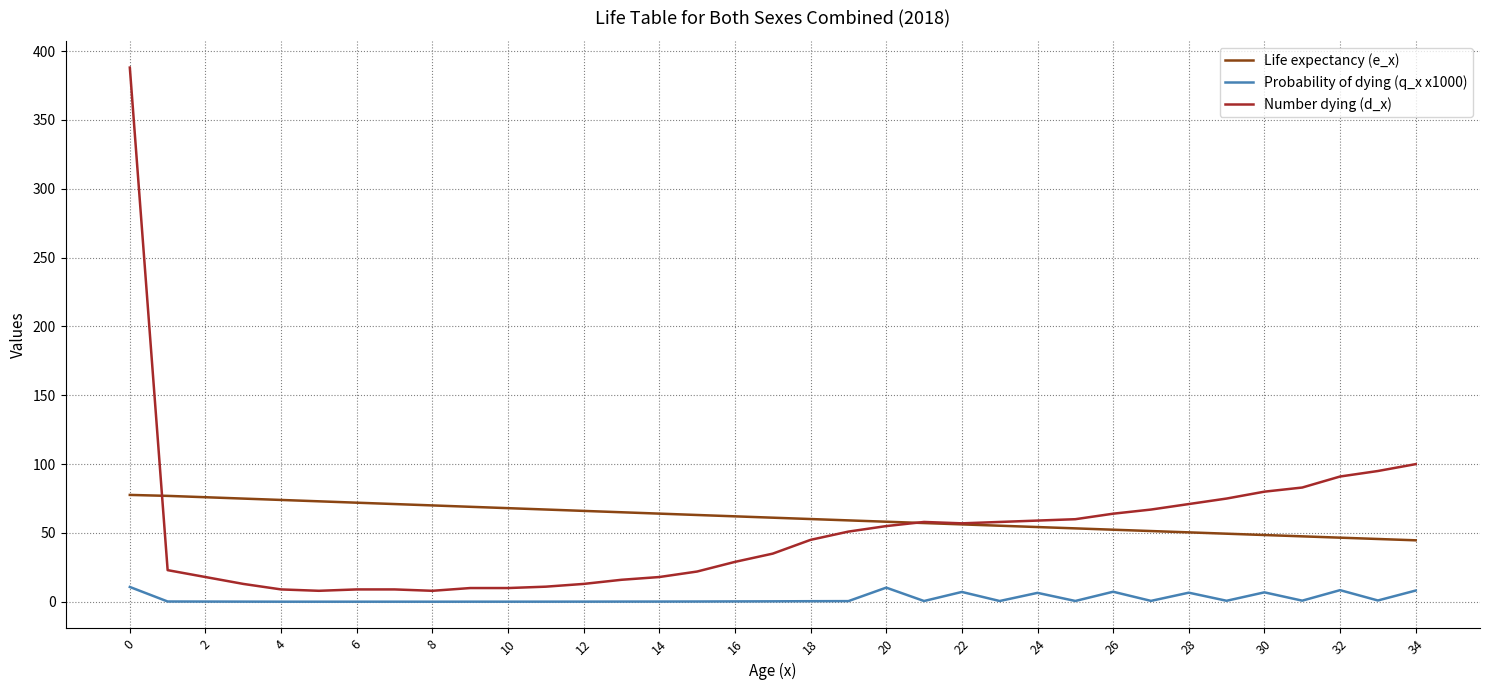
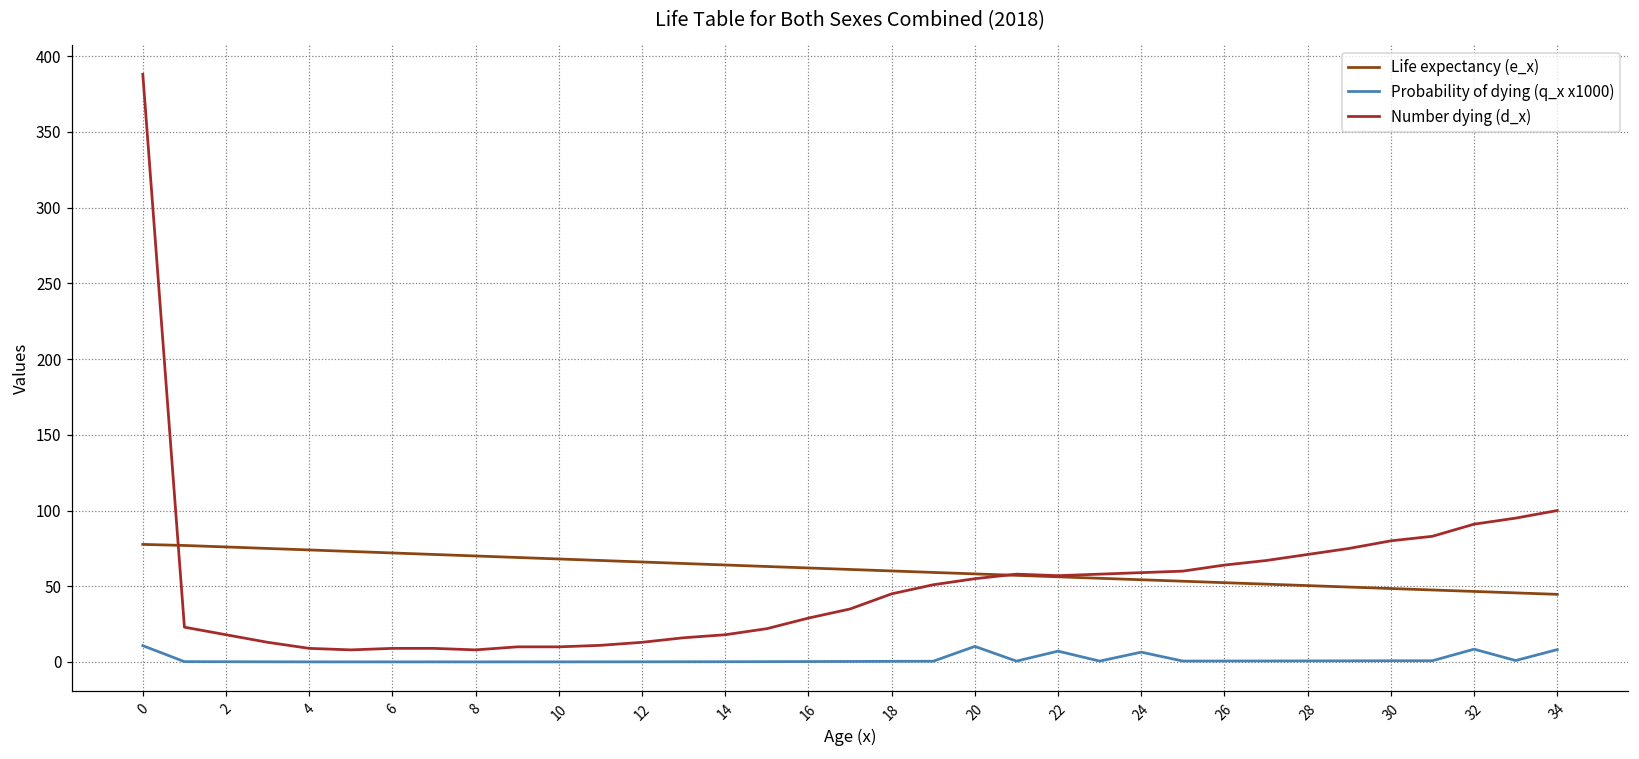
Probability of dying (q_x x1000), 26: 7 -> 1
Probability of dying (q_x x1000), 28: 7 -> 1
Probability of dying (q_x x1000), 30: 7 -> 1
